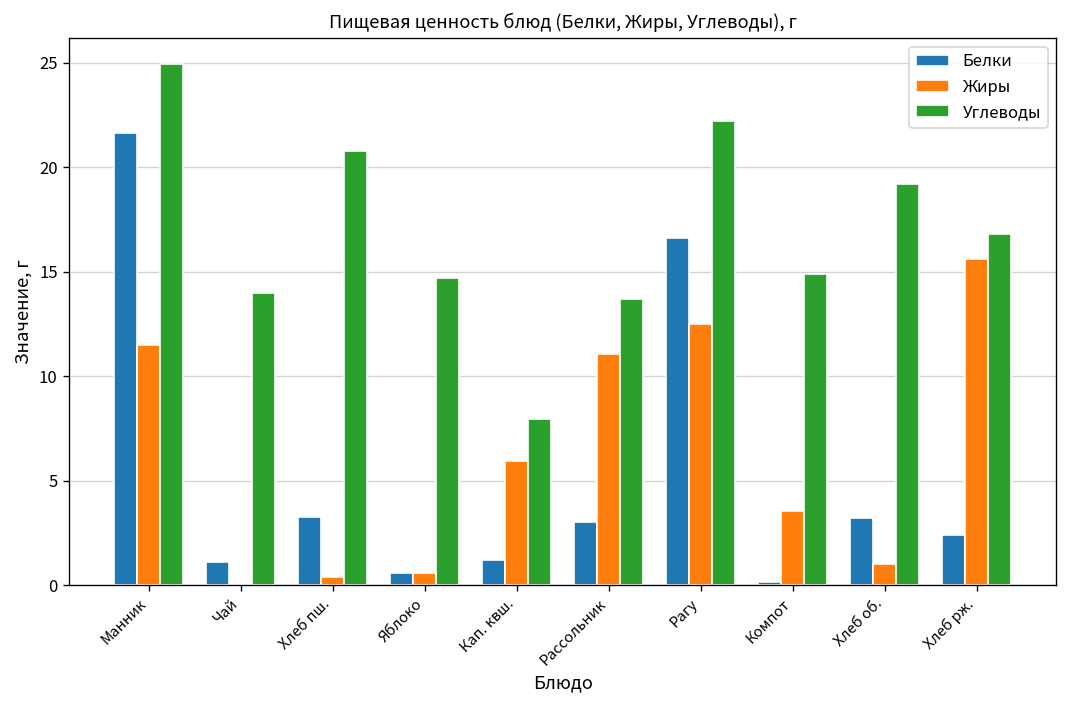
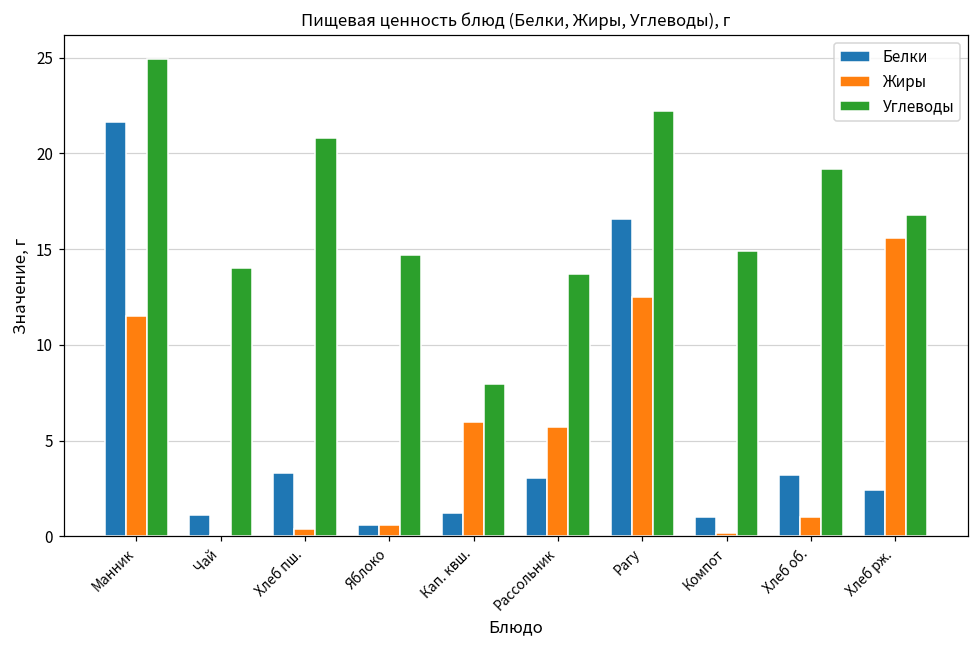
Жиры, Рассольник: 11.1 -> 5.7
Белки, Компот: 0.2 -> 1.0
Жиры, Компот: 3.6 -> 0.2
